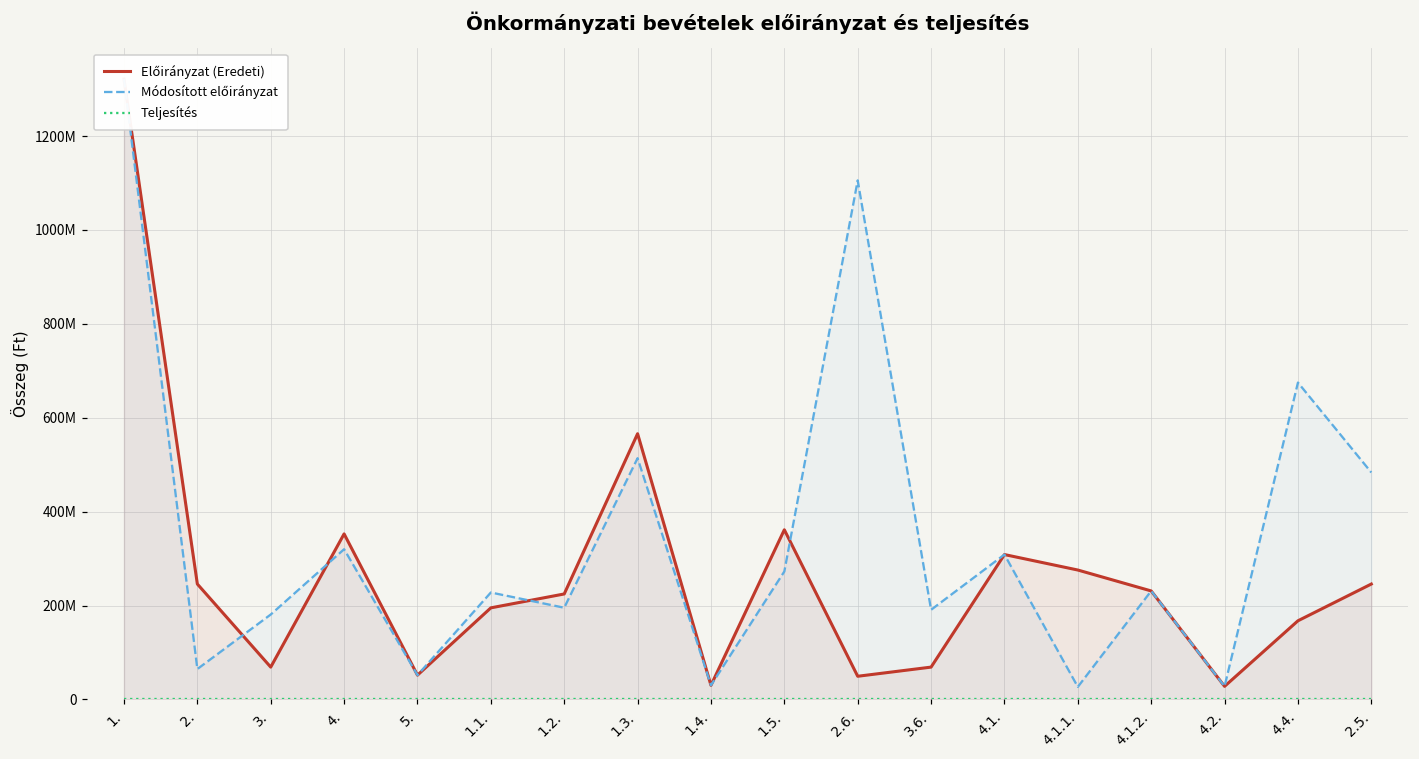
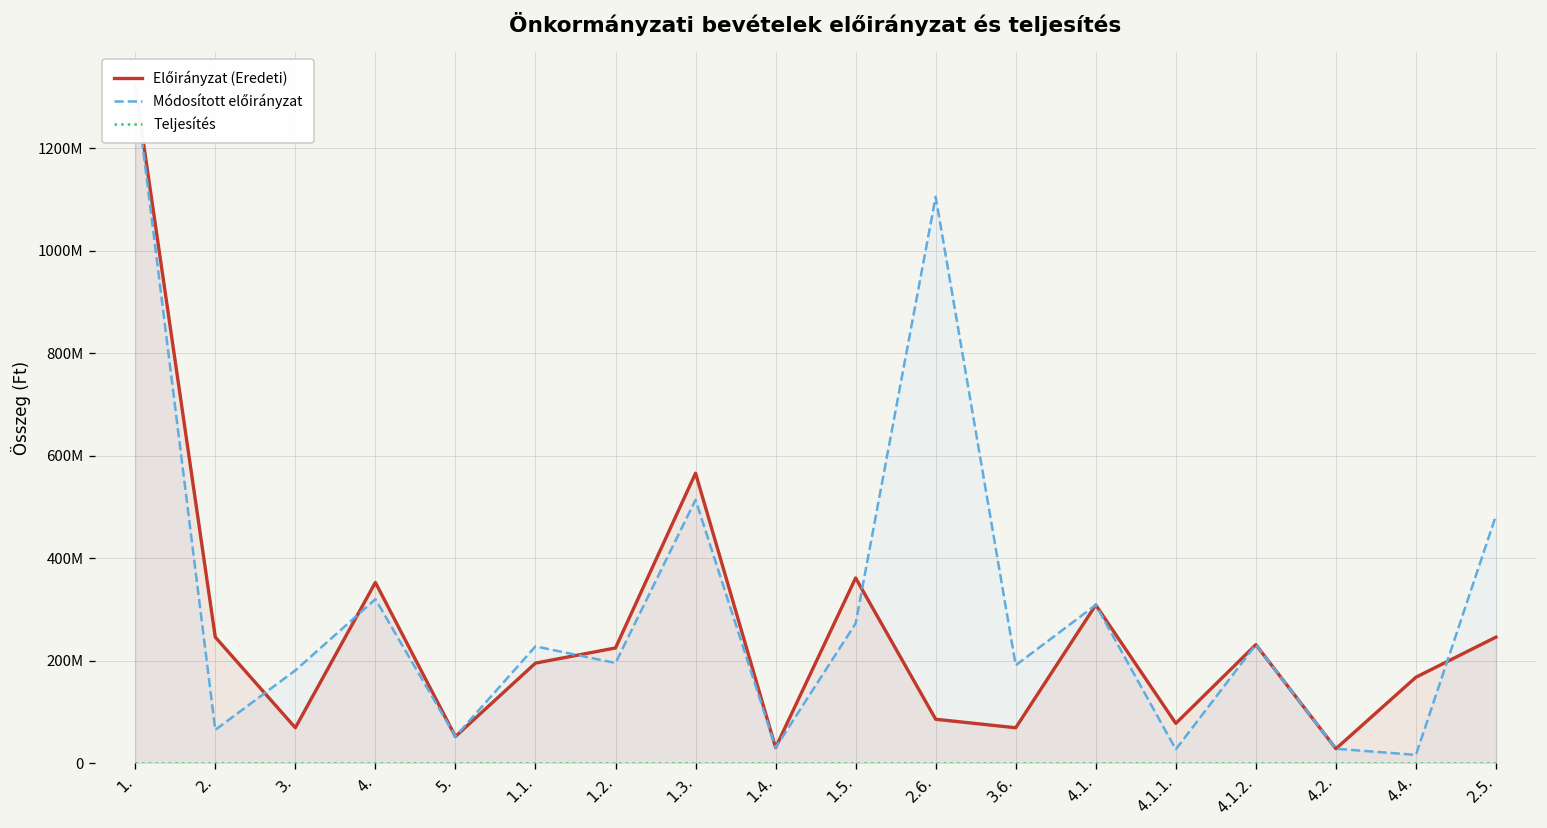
Előirányzat (Eredeti), 2.6.: 50000000 -> 90000000
Előirányzat (Eredeti), 4.1.1.: 280000000 -> 80000000
Módosított előirányzat, 4.4.: 670000000 -> 20000000
